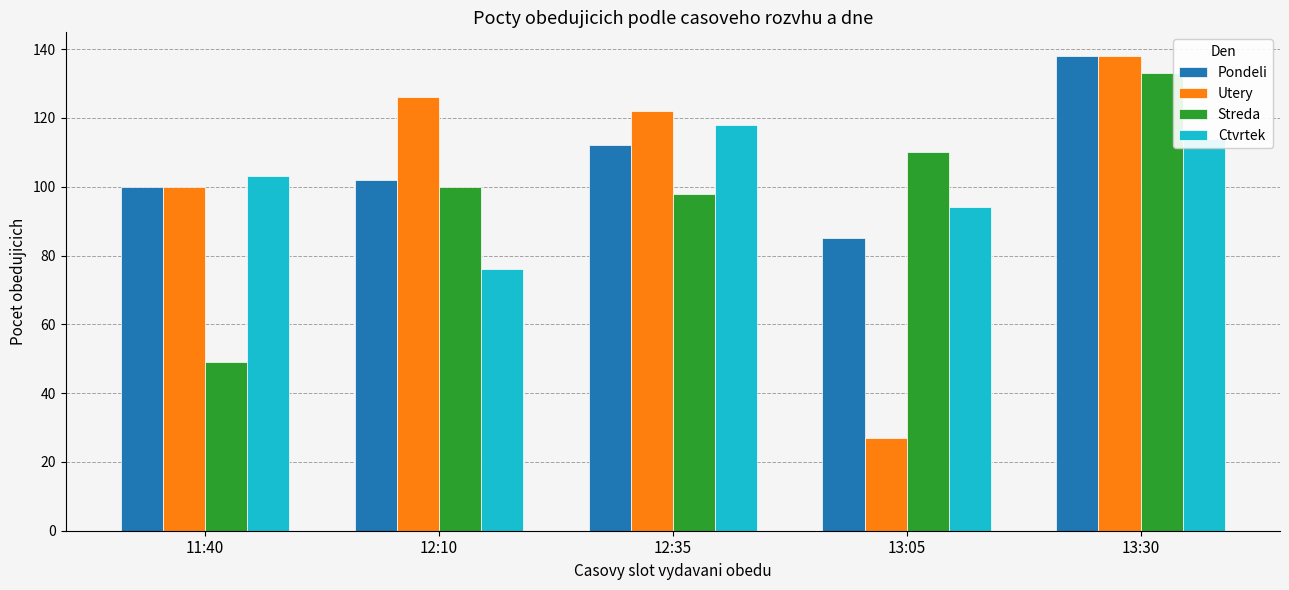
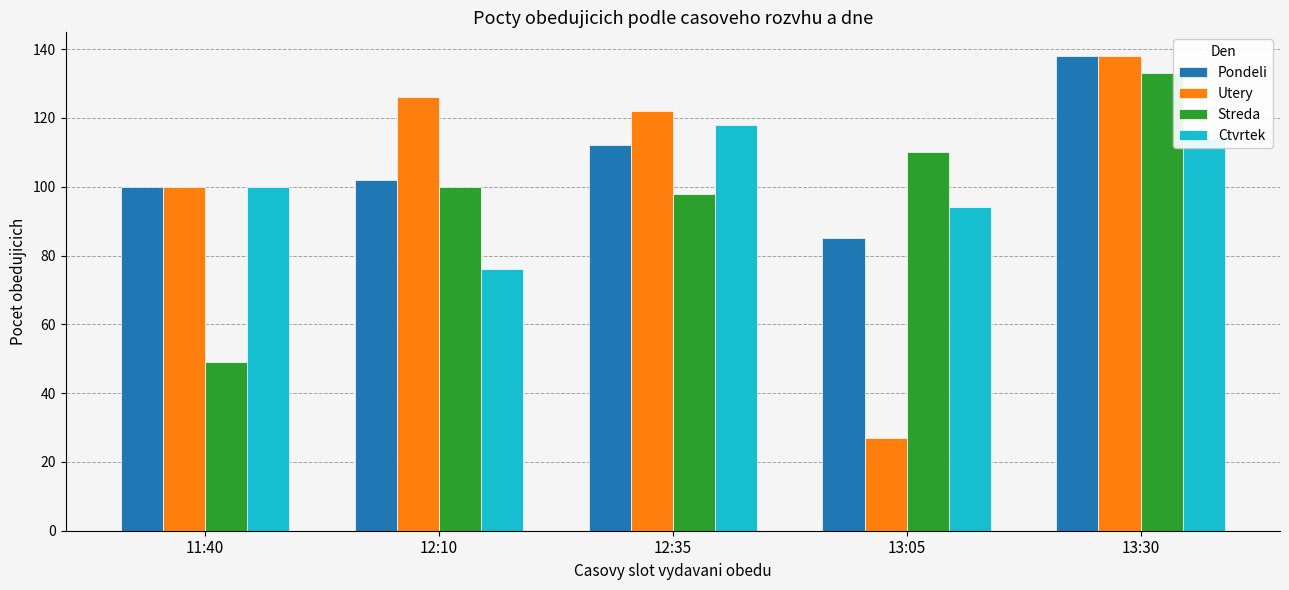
Ctvrtek, 11:40: 103 -> 100
